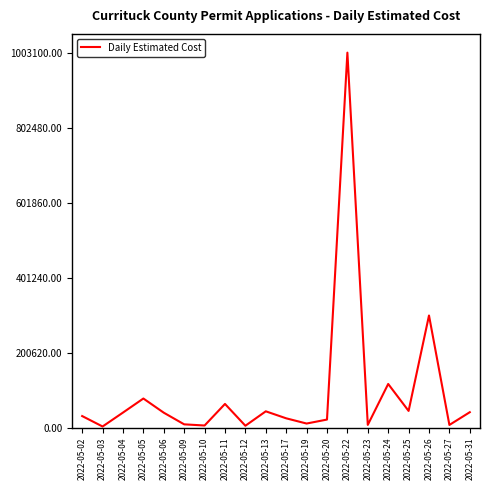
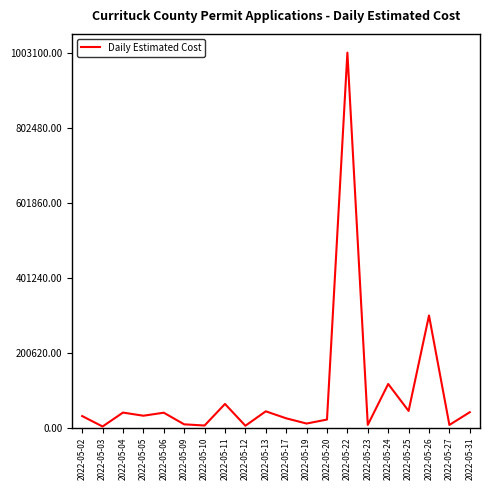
2022-05-05: 80000 -> 30000
